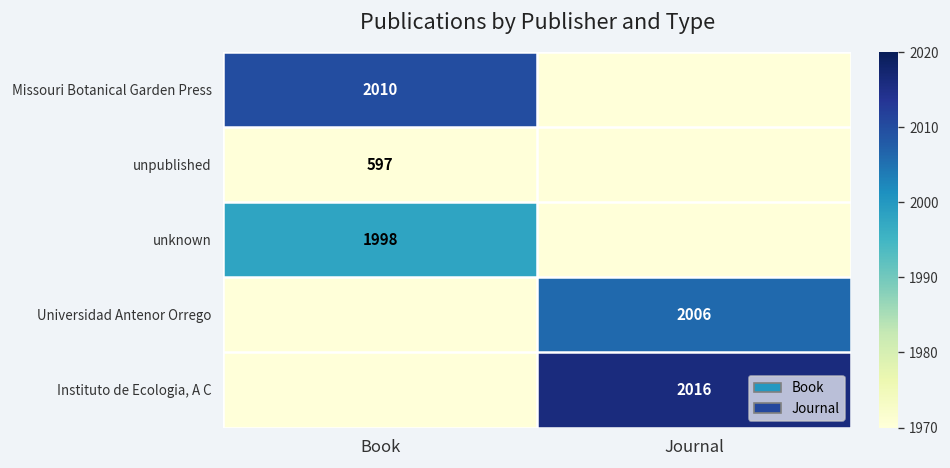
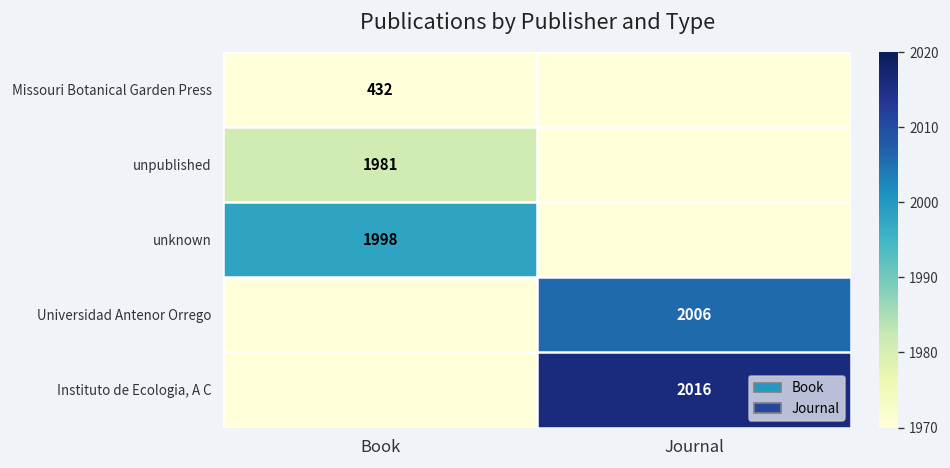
Missouri Botanical Garden Press, Book: 2010 -> 432
unpublished, Book: 597 -> 1981
